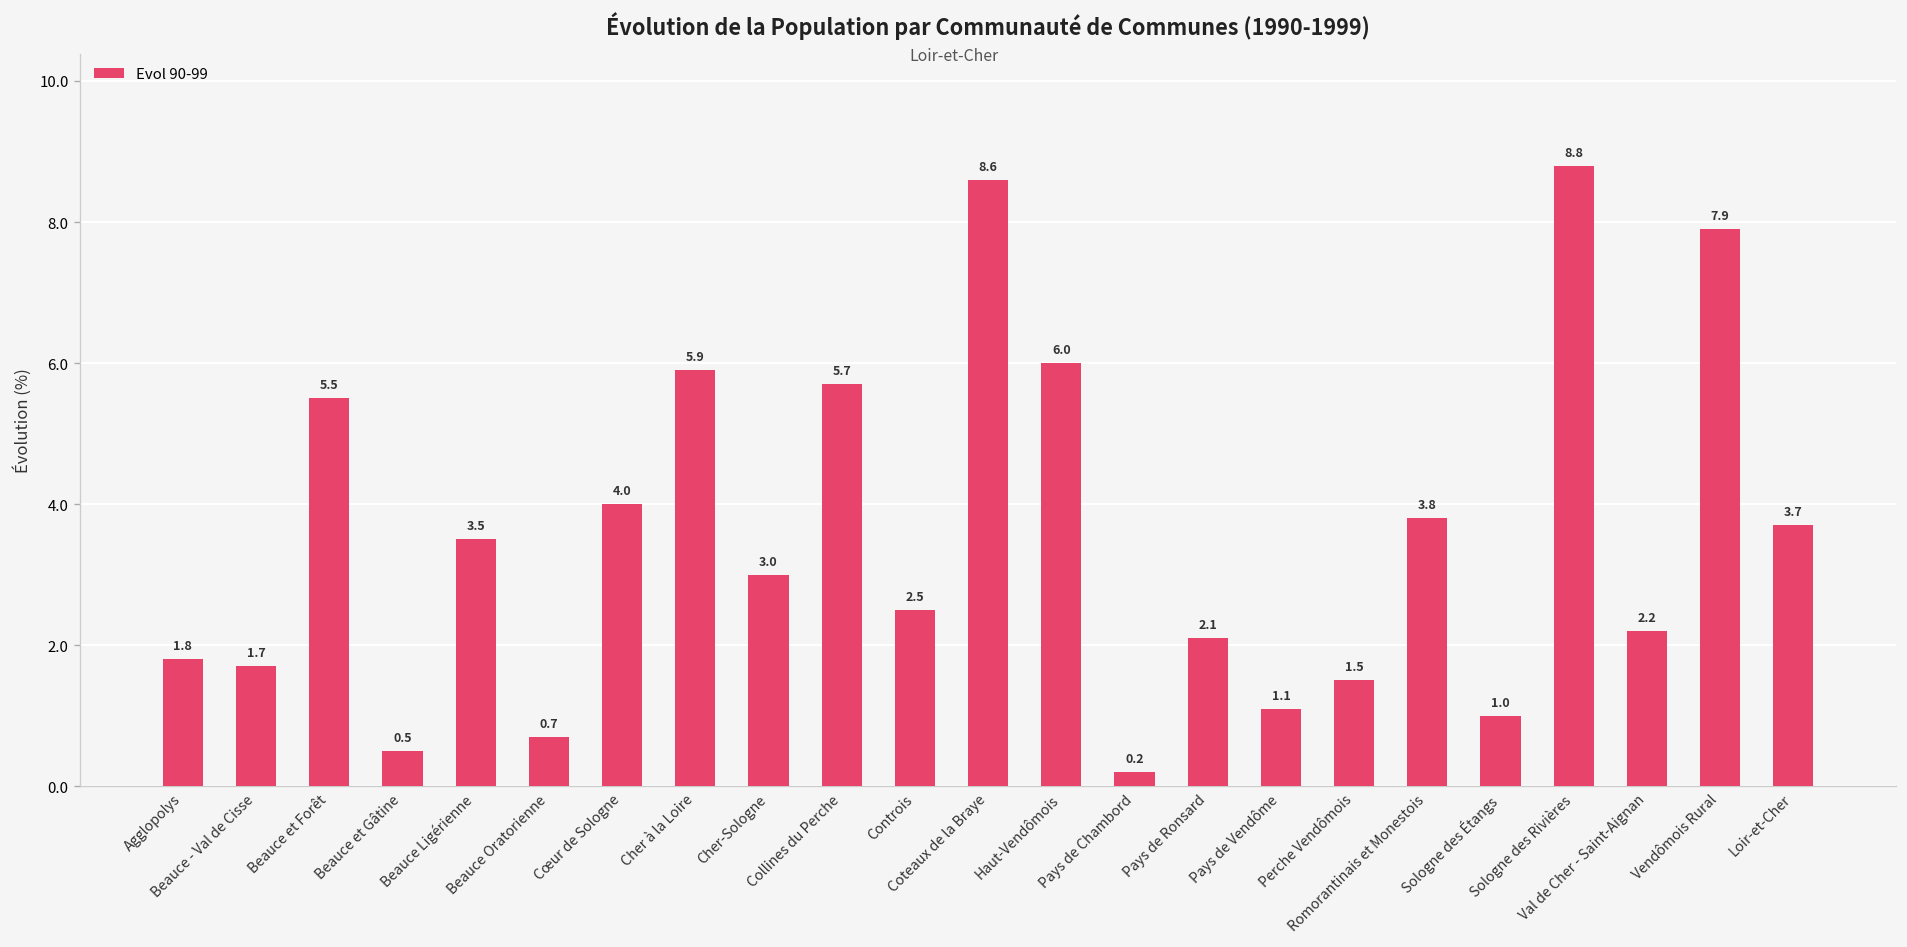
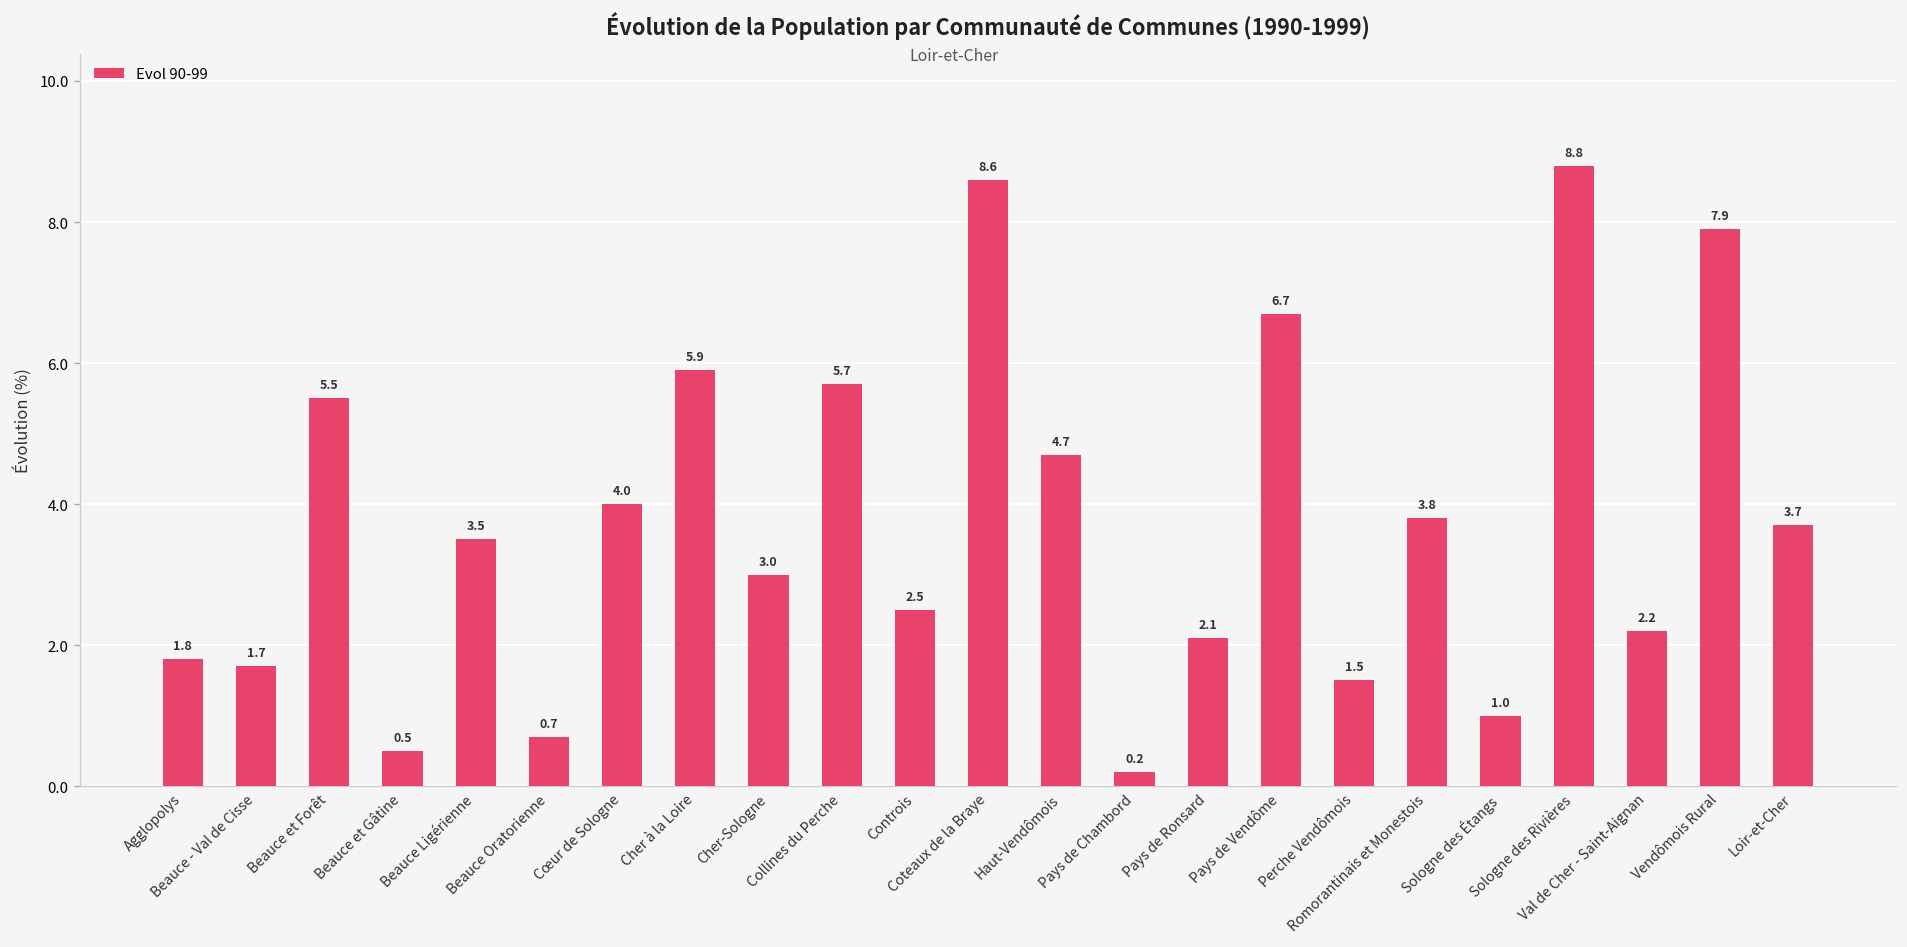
Haut-Vendômois: 6.0 -> 4.7
Pays de Vendôme: 1.1 -> 6.7
